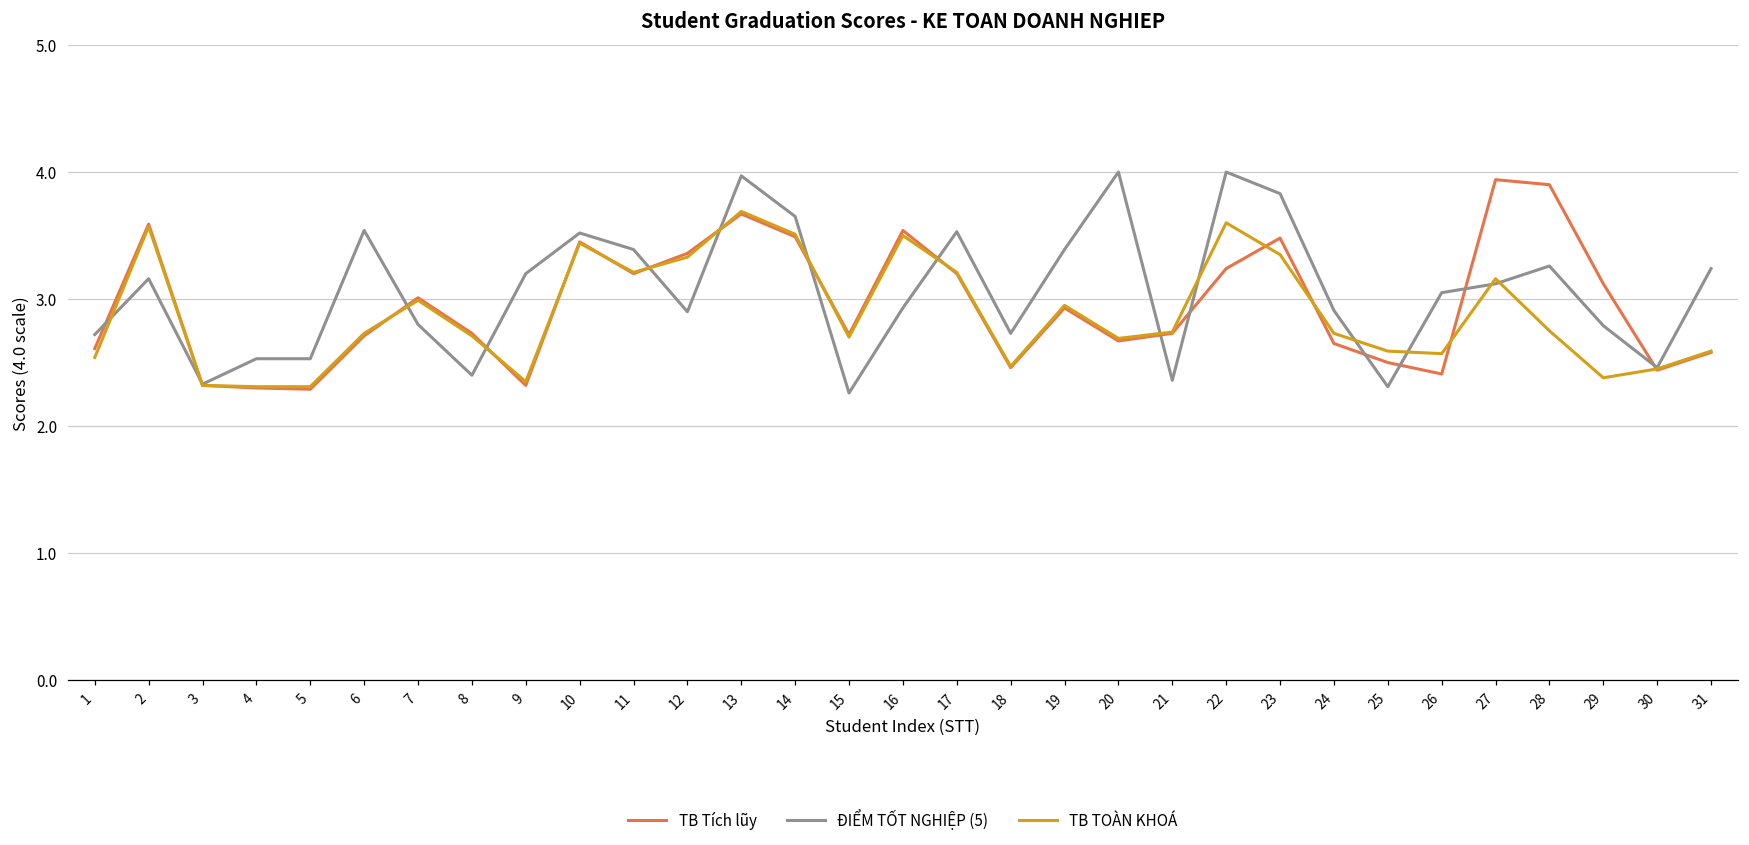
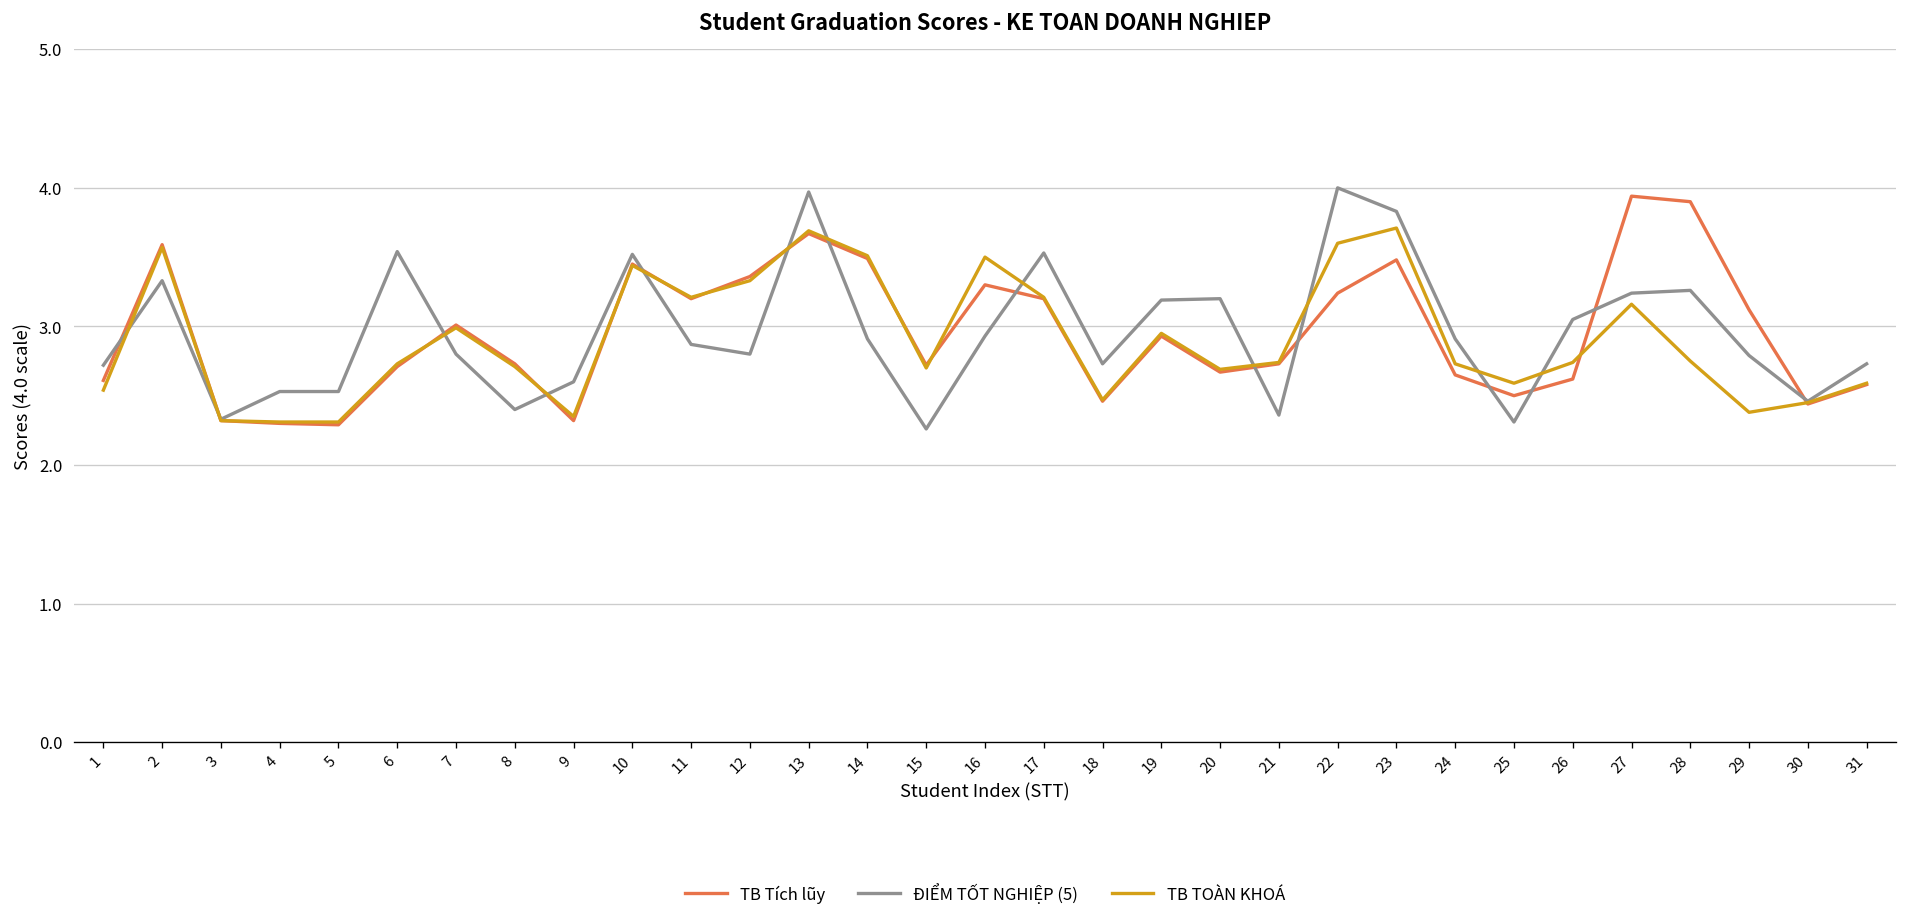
ĐIỂM TỐT NGHIỆP (5), 2: 3.16 -> 3.33
ĐIỂM TỐT NGHIỆP (5), 9: 3.2 -> 2.6
ĐIỂM TỐT NGHIỆP (5), 11: 3.39 -> 2.87
ĐIỂM TỐT NGHIỆP (5), 12: 2.9 -> 2.8
ĐIỂM TỐT NGHIỆP (5), 14: 3.65 -> 2.91
TB Tích lũy, 16: 3.54 -> 3.30
ĐIỂM TỐT NGHIỆP (5), 19: 3.39 -> 3.19
ĐIỂM TỐT NGHIỆP (5), 20: 4.0 -> 3.2
TB TOÀN KHOÁ, 23: 3.35 -> 3.71
TB Tích lũy, 26: 2.41 -> 2.62
TB TOÀN KHOÁ, 26: 2.57 -> 2.74
ĐIỂM TỐT NGHIỆP (5), 27: 3.12 -> 3.24
ĐIỂM TỐT NGHIỆP (5), 31: 3.24 -> 2.73
